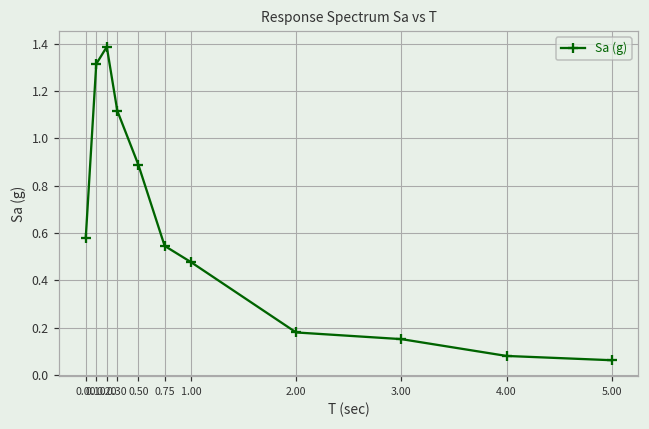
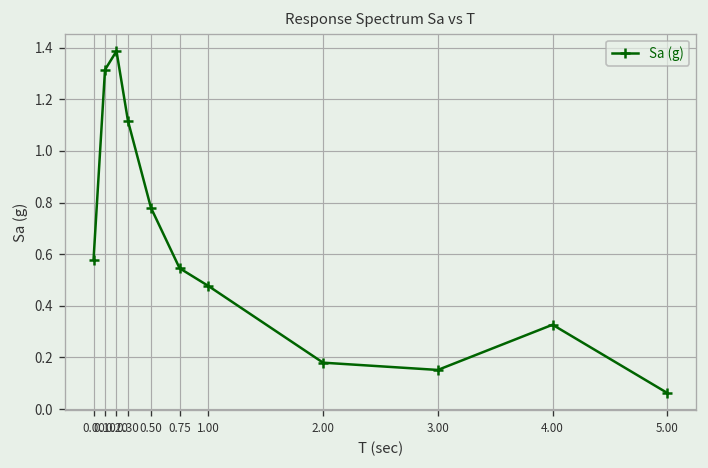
0.50: 0.89 -> 0.78
4.00: 0.08 -> 0.33
